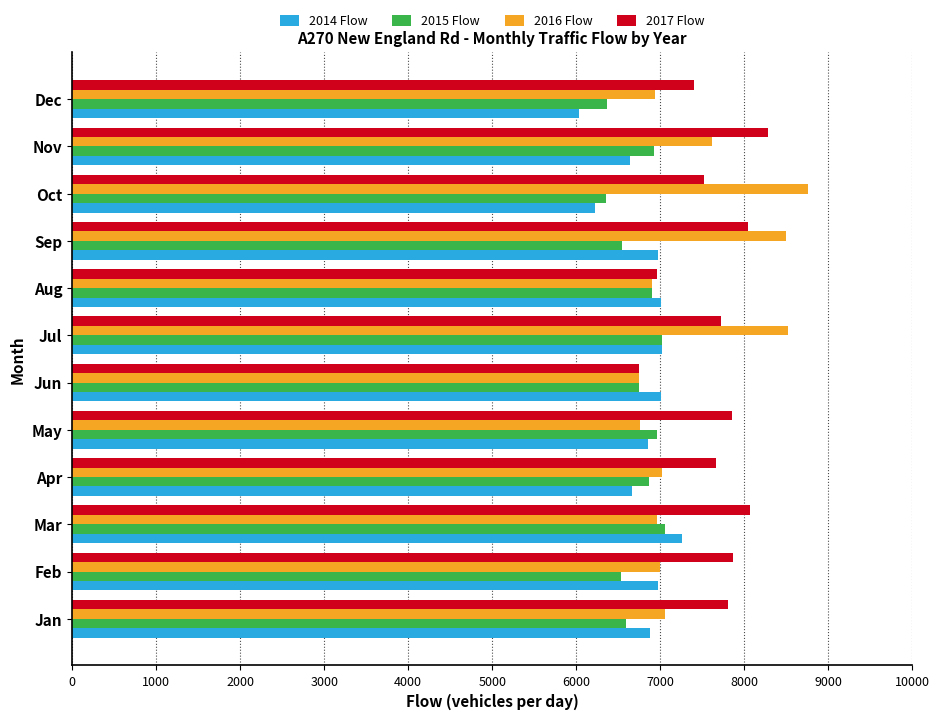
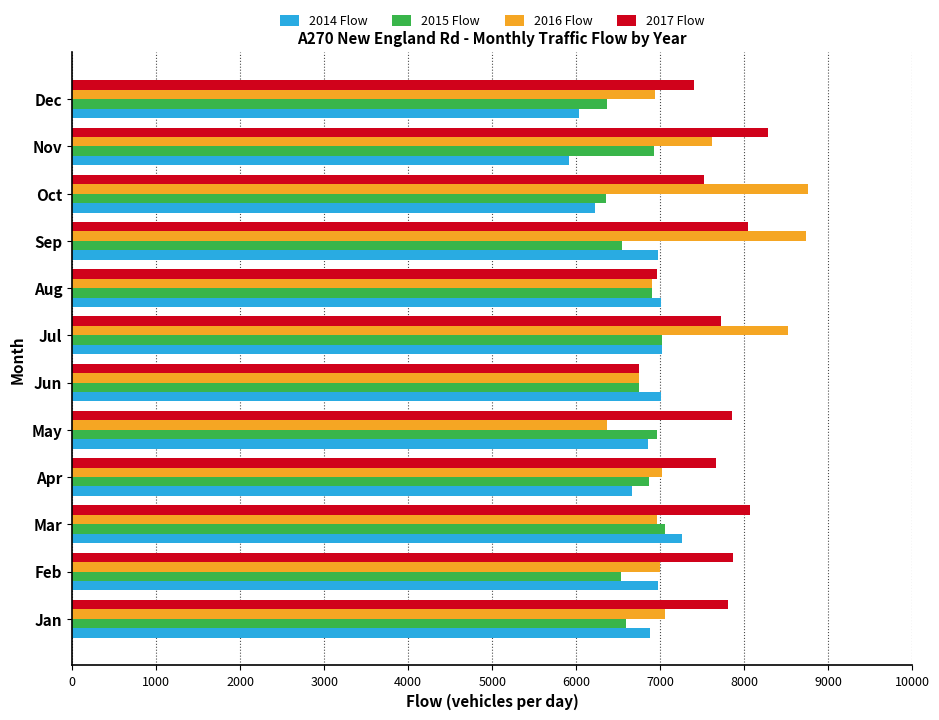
2014 Flow, Nov: 6600 -> 5900
2016 Flow, Sep: 8500 -> 8700
2016 Flow, May: 6800 -> 6400
